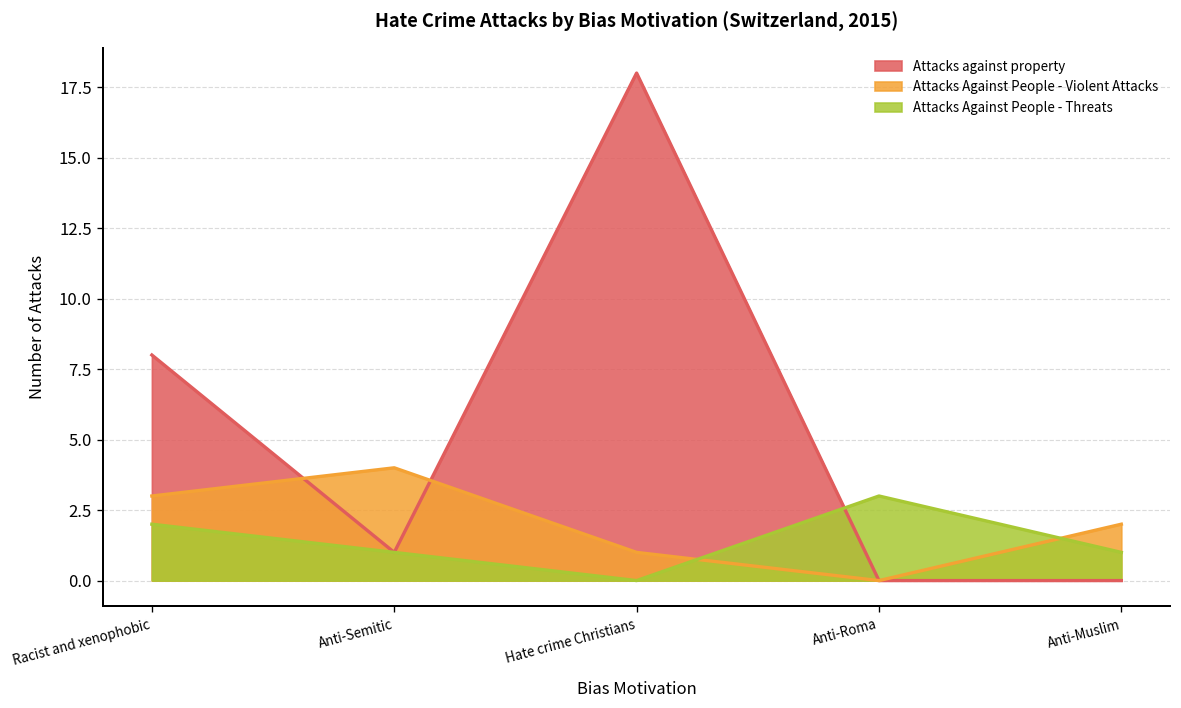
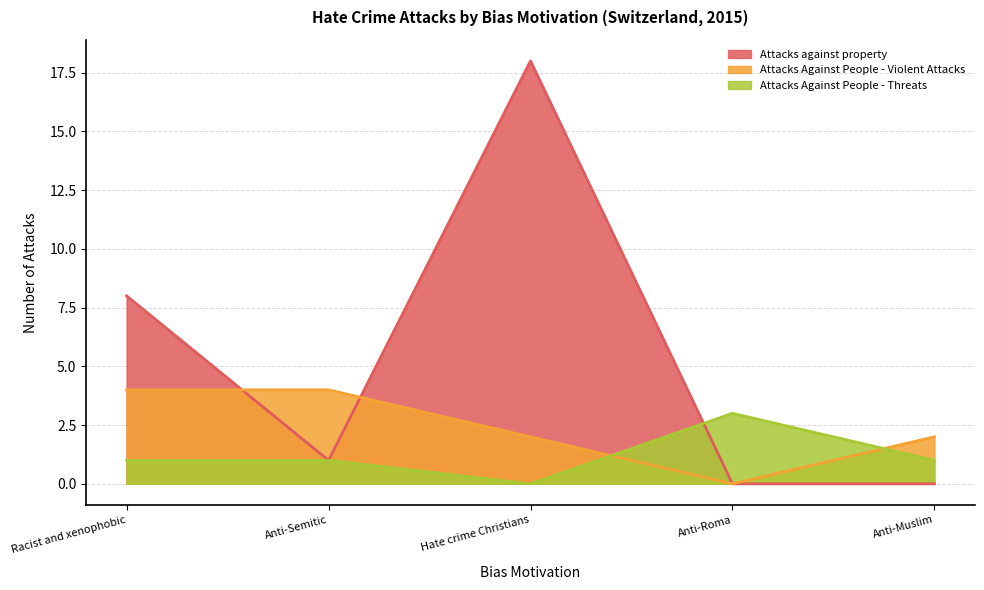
Attacks Against People - Violent Attacks, Racist and xenophobic: 3 -> 4
Attacks Against People - Threats, Racist and xenophobic: 2 -> 1
Attacks Against People - Violent Attacks, Hate crime Christians: 1 -> 2
